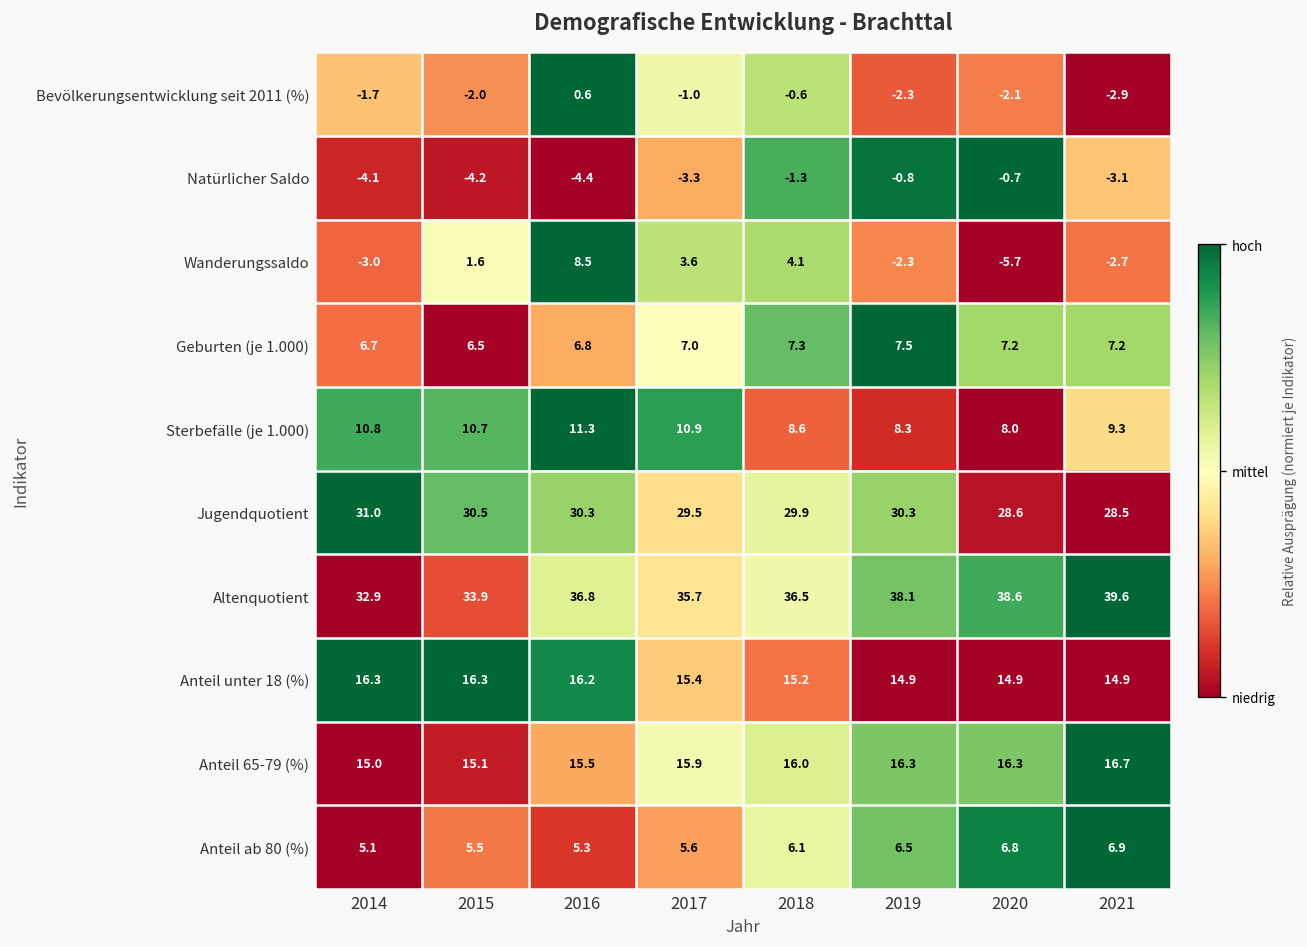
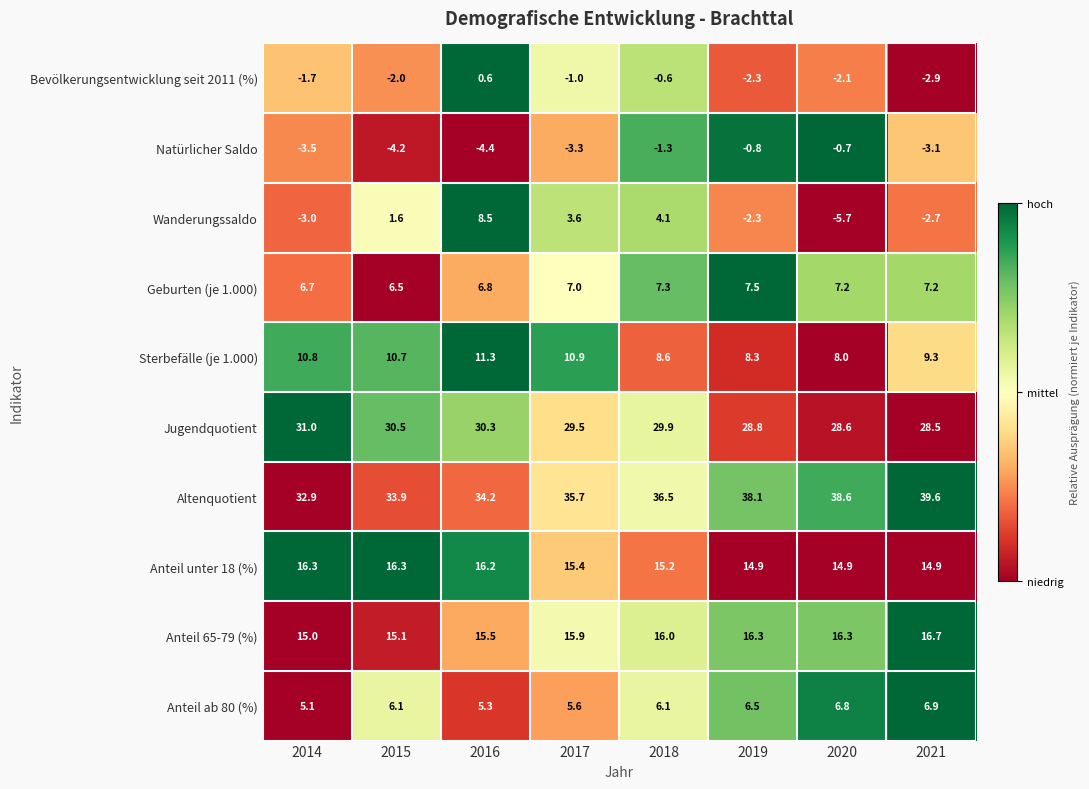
Natürlicher Saldo, 2014: -4.1 -> -3.5
Jugendquotient, 2019: 30.3 -> 28.8
Altenquotient, 2016: 36.8 -> 34.2
Anteil ab 80 (%), 2015: 5.5 -> 6.1
